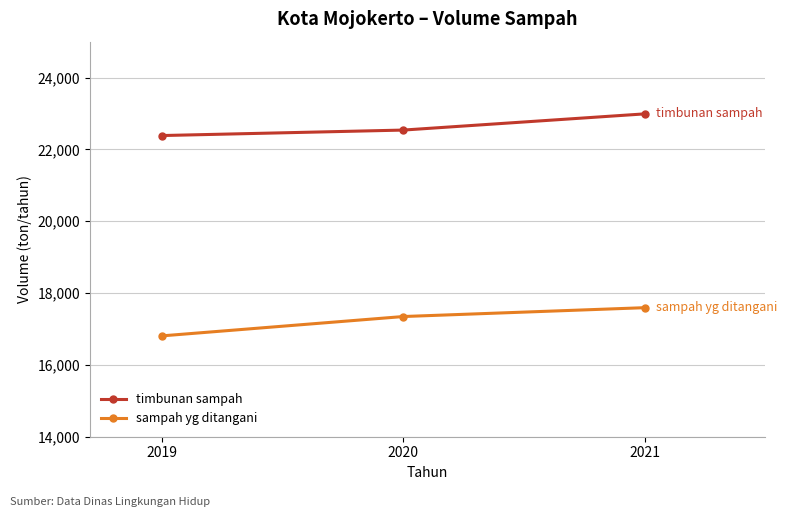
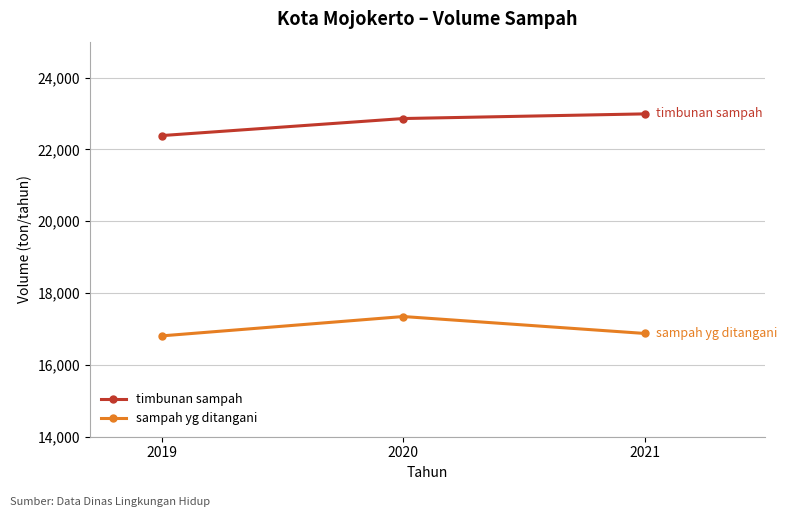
timbunan sampah, 2020: 22,500 -> 22,900
sampah yg ditangani, 2021: 17,600 -> 16,900
